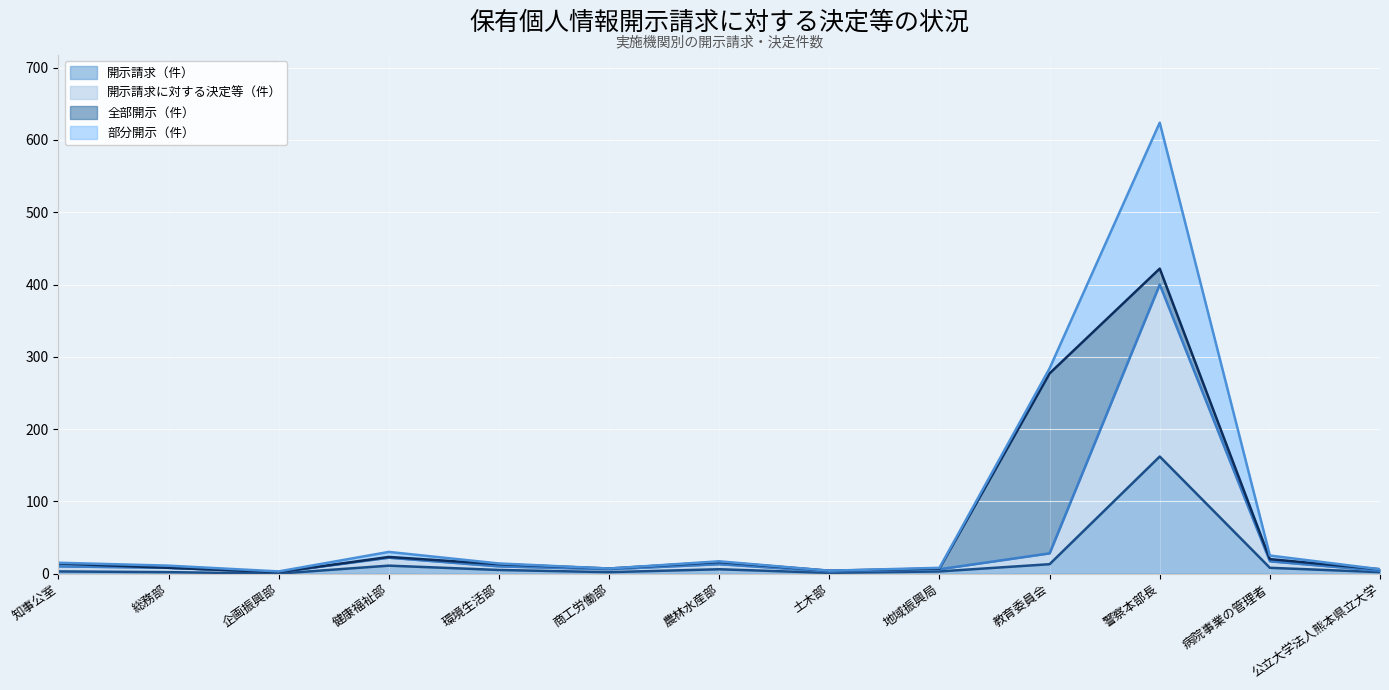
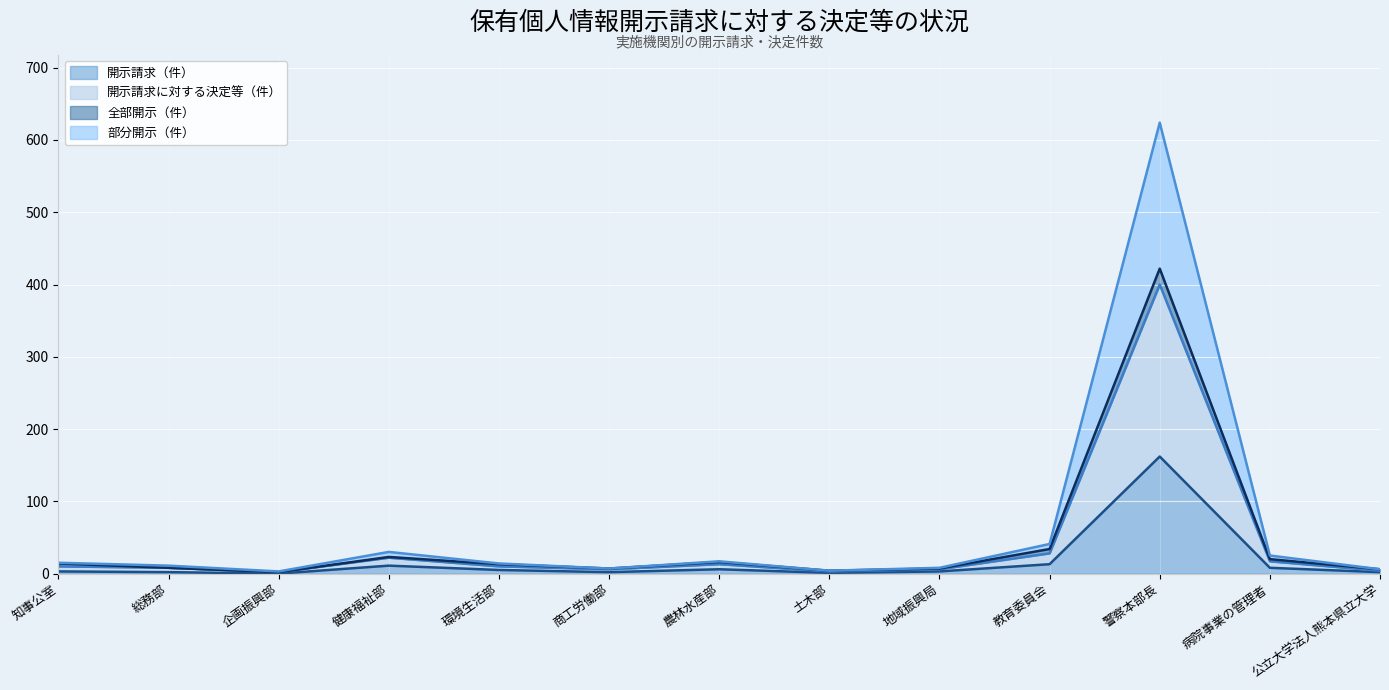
全部開示（件）, 教育委員会: 250 -> 10
